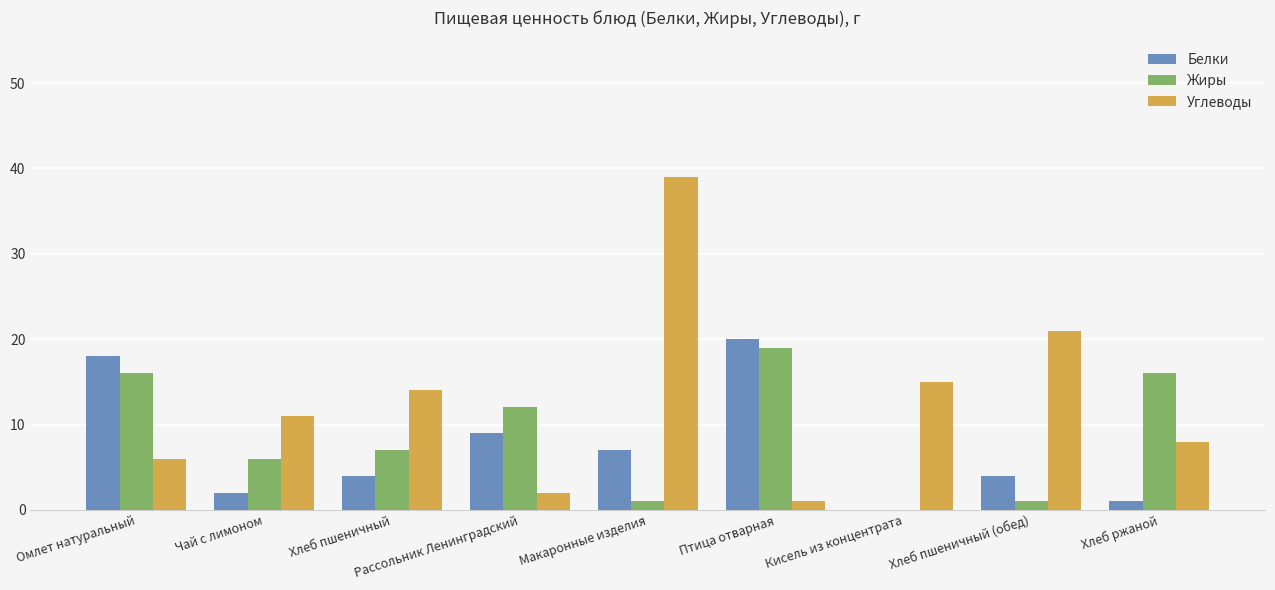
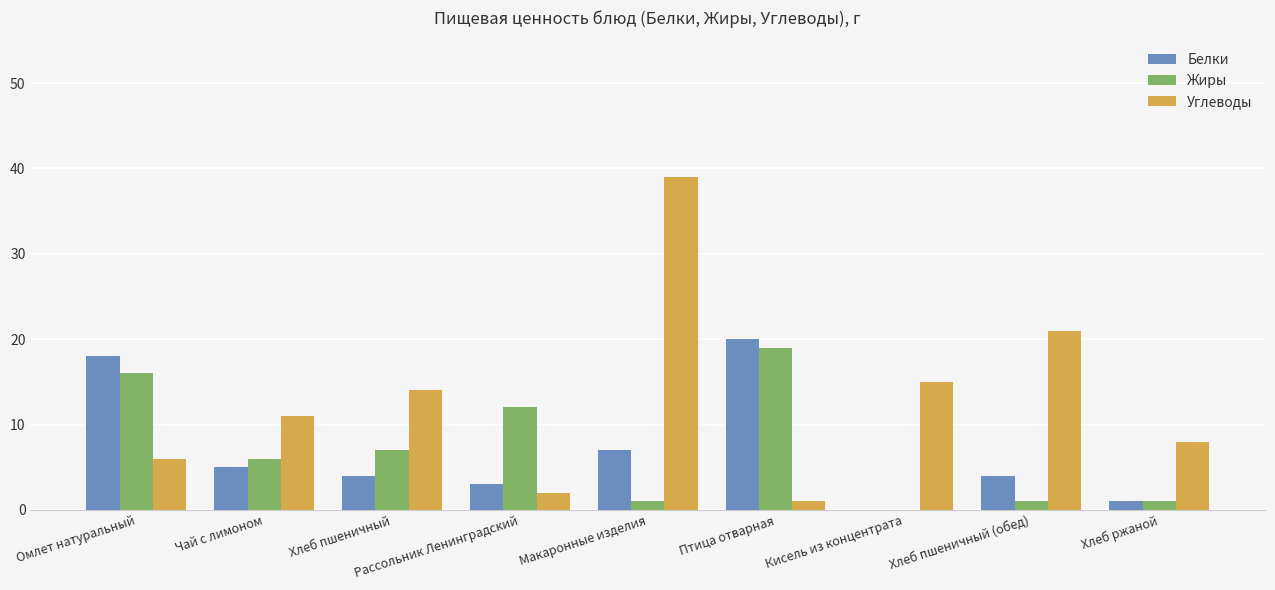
Белки, Чай с лимоном: 2 -> 5
Белки, Рассольник Ленинградский: 9 -> 3
Жиры, Хлеб ржаной: 16 -> 1
